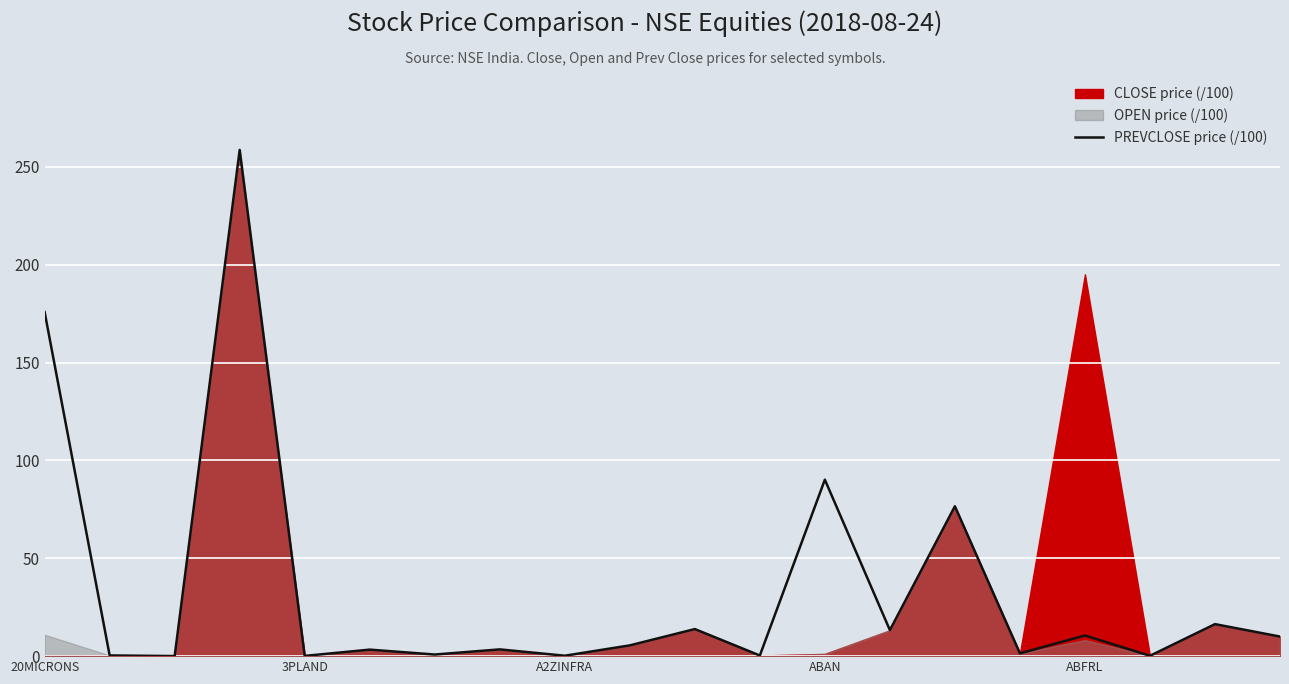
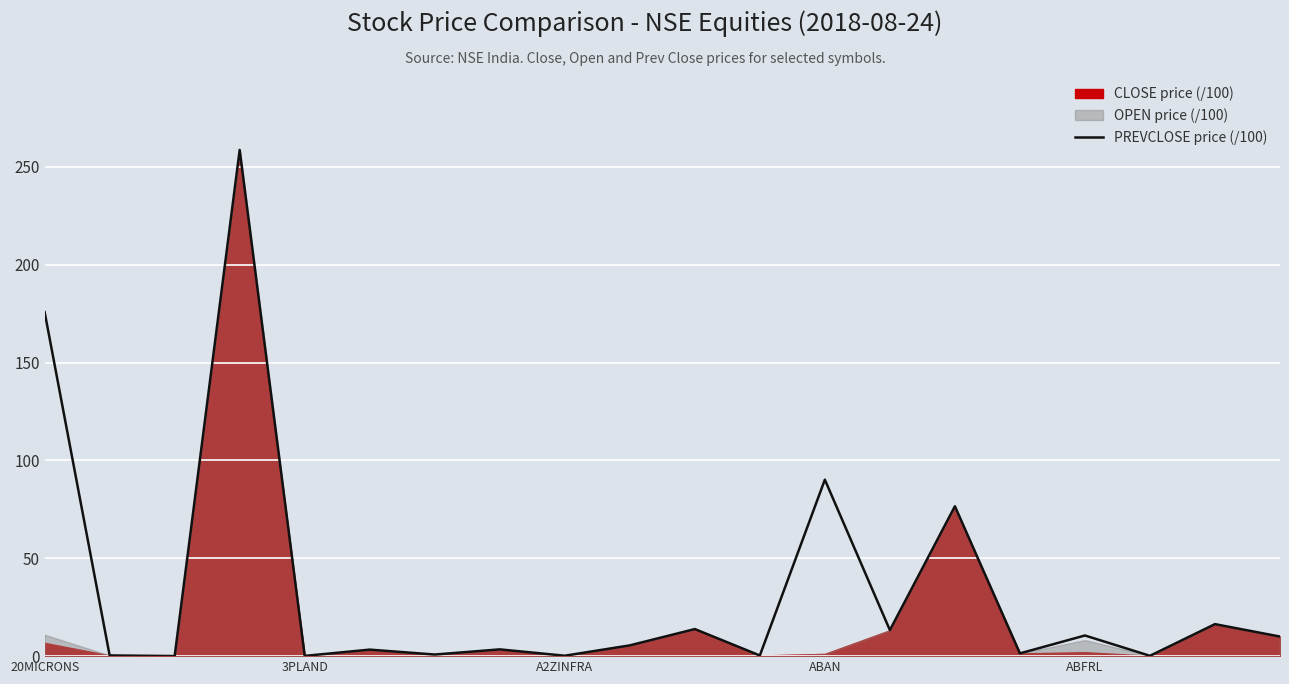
CLOSE price (/100), 20MICRONS: 0 -> 7
CLOSE price (/100), ABFRL: 195 -> 2
